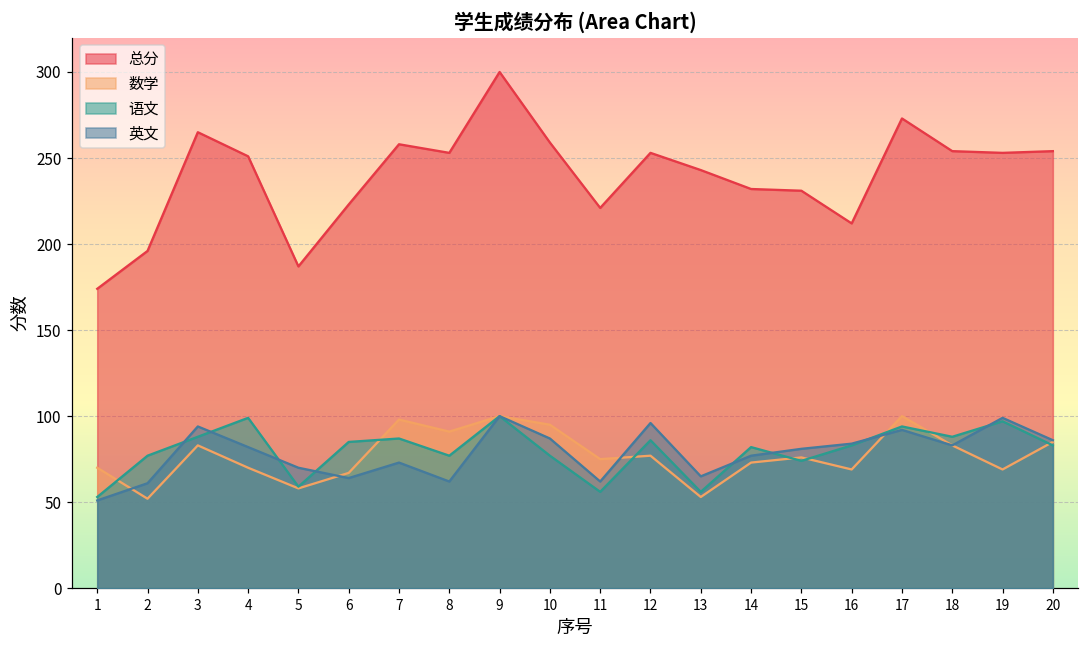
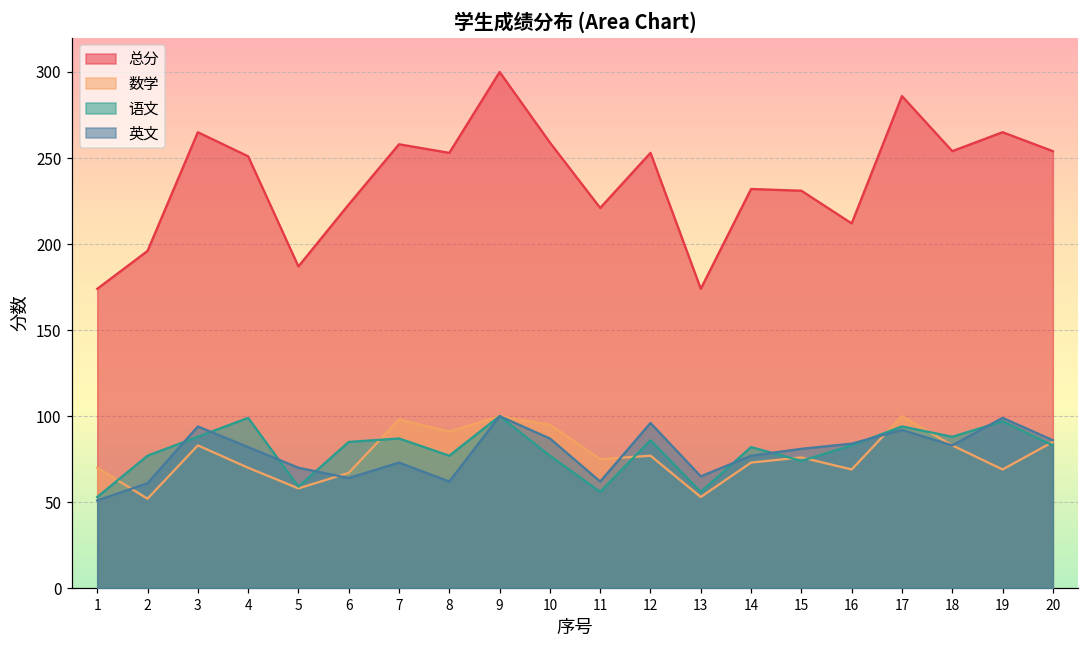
总分, 13: 243 -> 174
总分, 17: 273 -> 286
总分, 19: 253 -> 265
